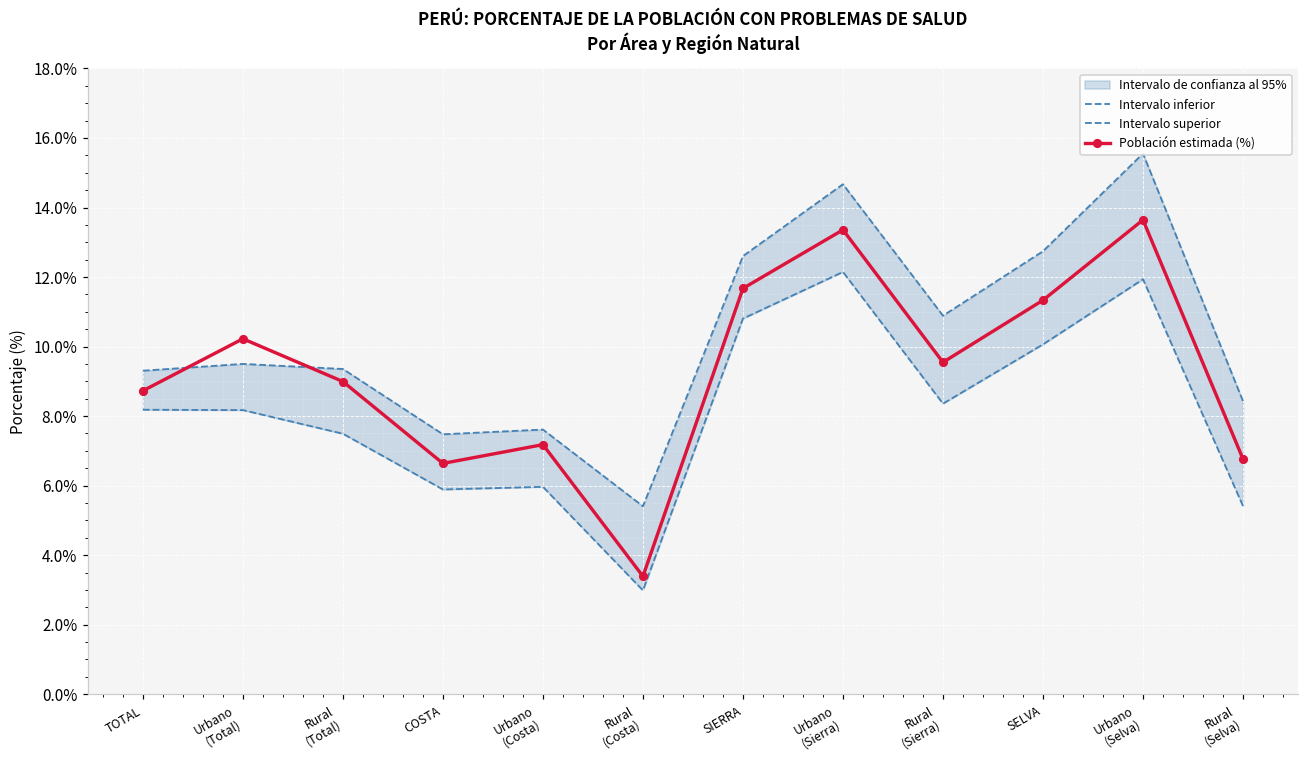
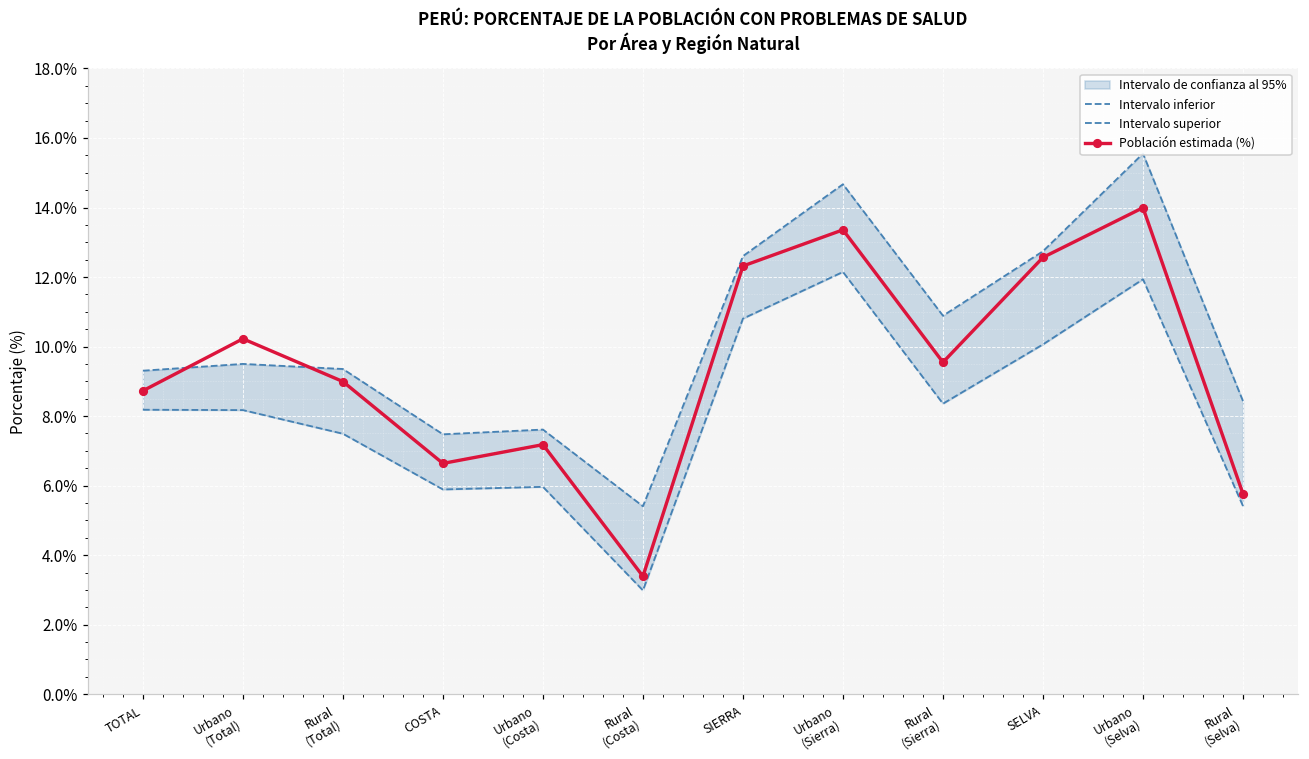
Población estimada (%), SIERRA: 11.7% -> 12.3%
Población estimada (%), SELVA: 11.3% -> 12.6%
Población estimada (%), Urbano (Selva): 13.6% -> 14.0%
Población estimada (%), Rural (Selva): 6.8% -> 5.8%
